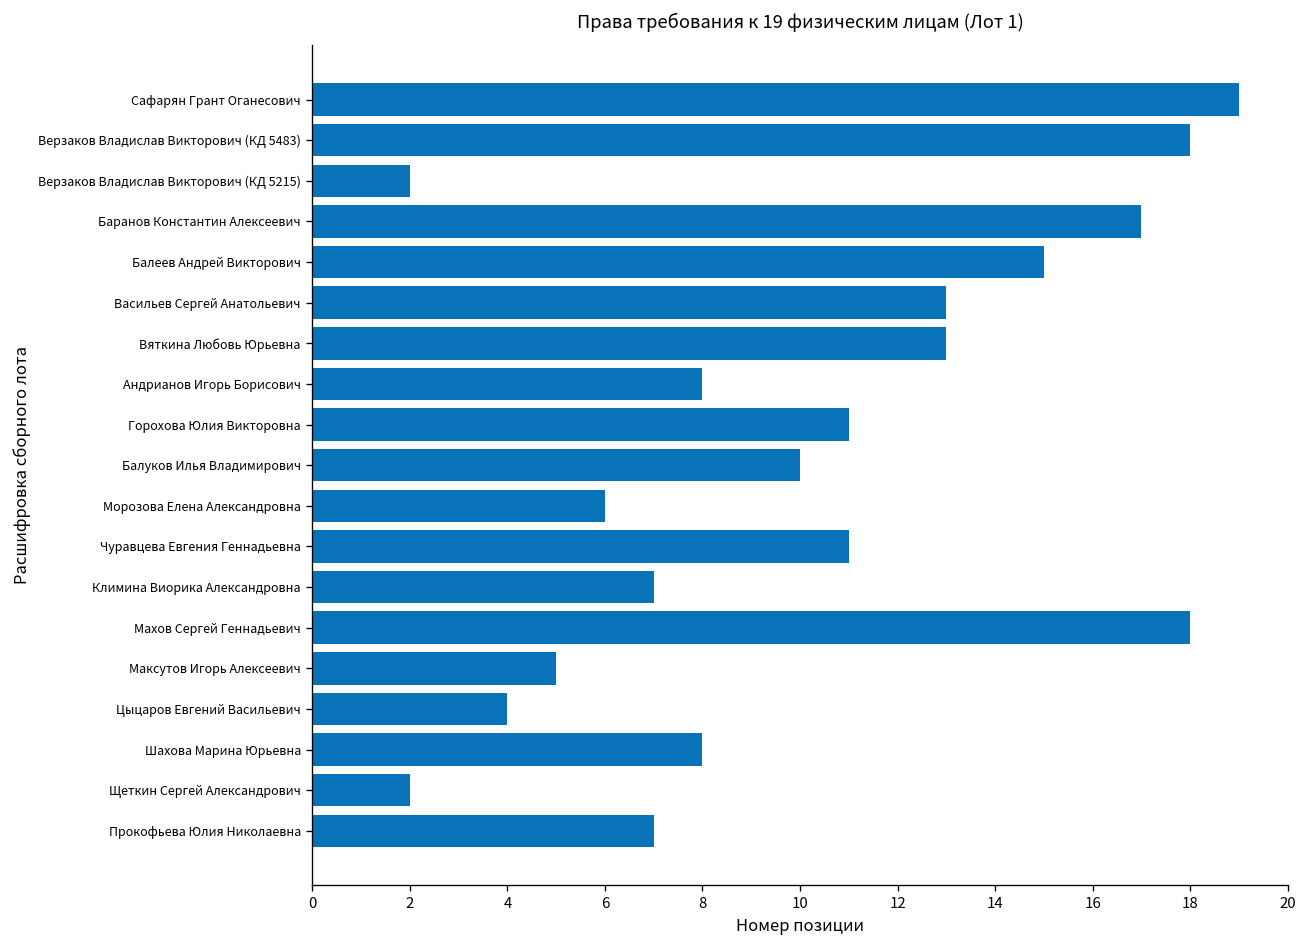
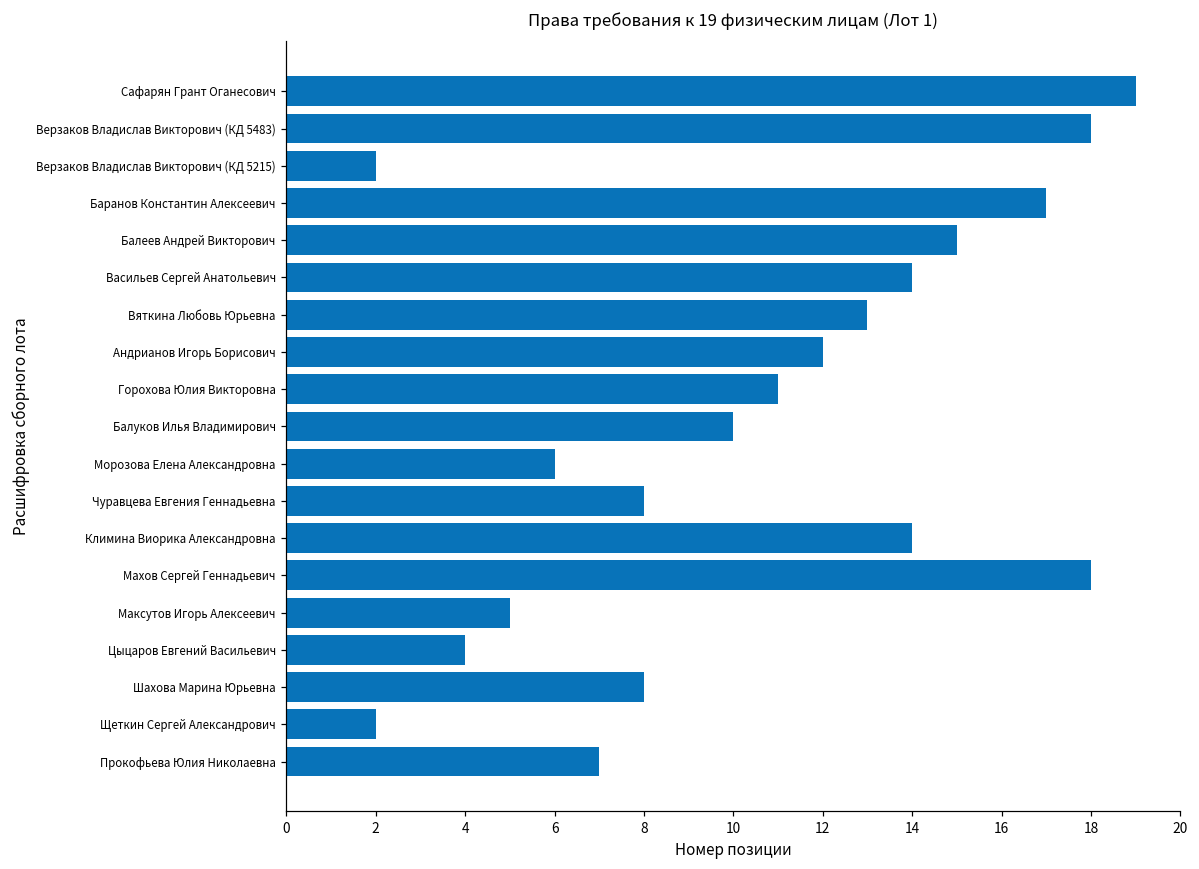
Васильев Сергей Анатольевич: 13 -> 14
Андрианов Игорь Борисович: 8 -> 12
Чуравцева Евгения Геннадьевна: 11 -> 8
Климина Виорика Александровна: 7 -> 14
